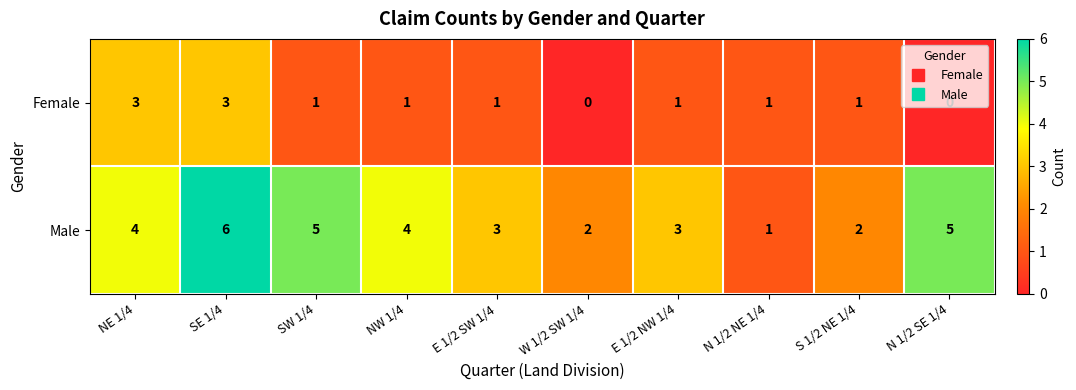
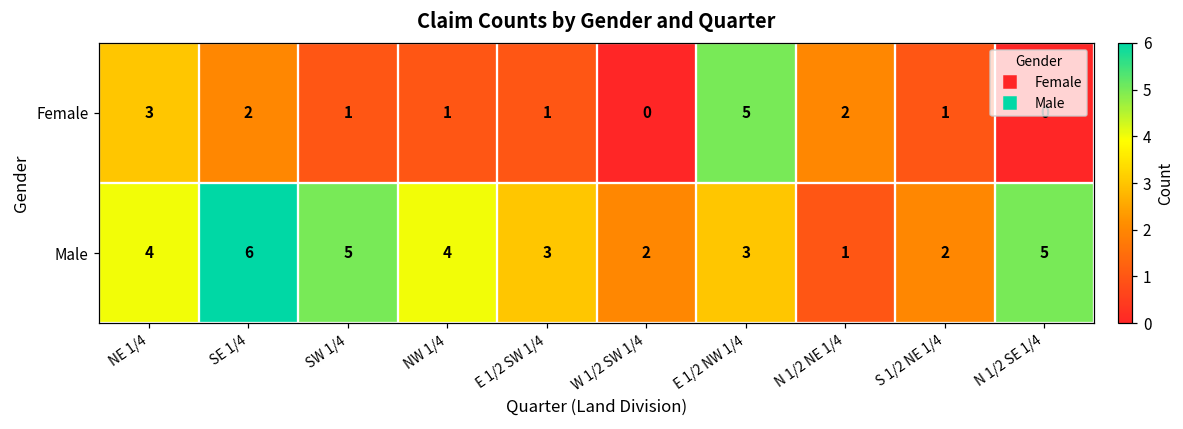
Female, SE 1/4: 3 -> 2
Female, E 1/2 NW 1/4: 1 -> 5
Female, N 1/2 NE 1/4: 1 -> 2
